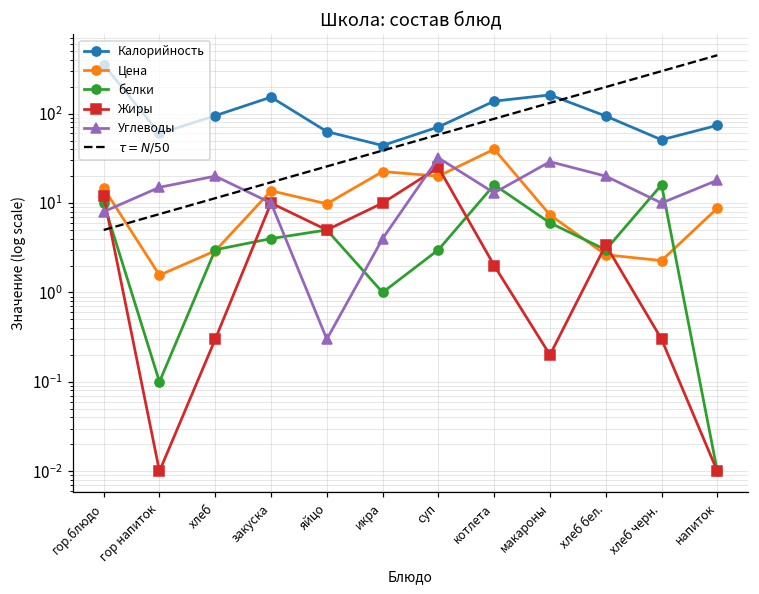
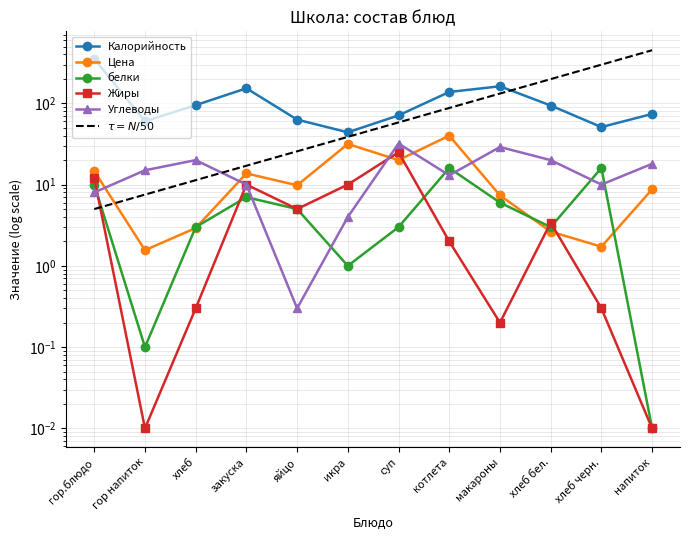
белки, закуска: 4 -> 7
Цена, икра: 23 -> 32
Цена, хлеб черн.: 2.3 -> 1.7
